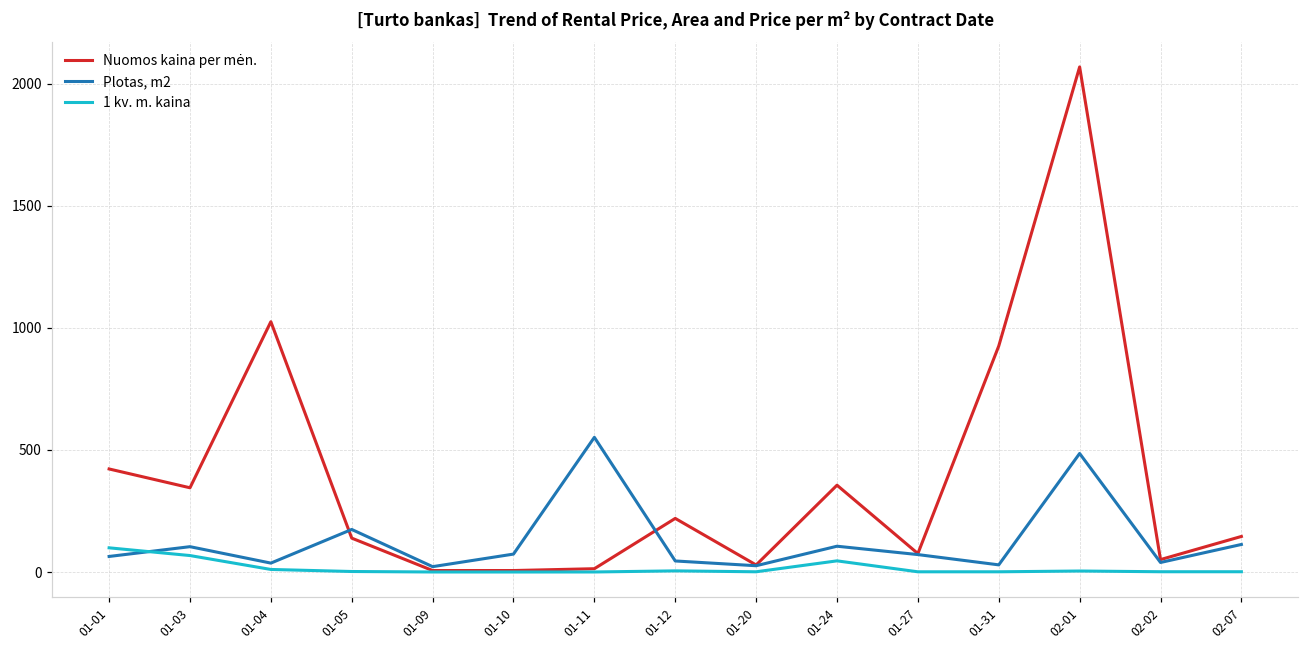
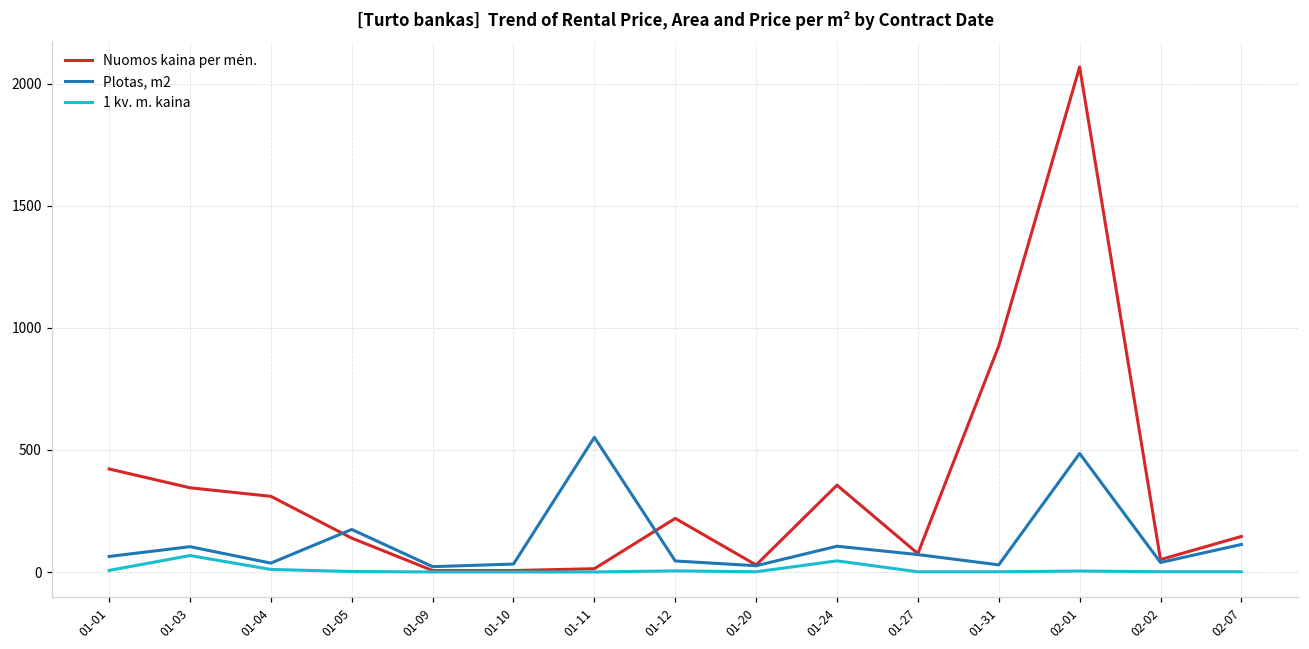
1 kv. m. kaina, 01-01: 100 -> 10
Nuomos kaina per mėn., 01-04: 1030 -> 310
Plotas, m2, 01-10: 70 -> 30
